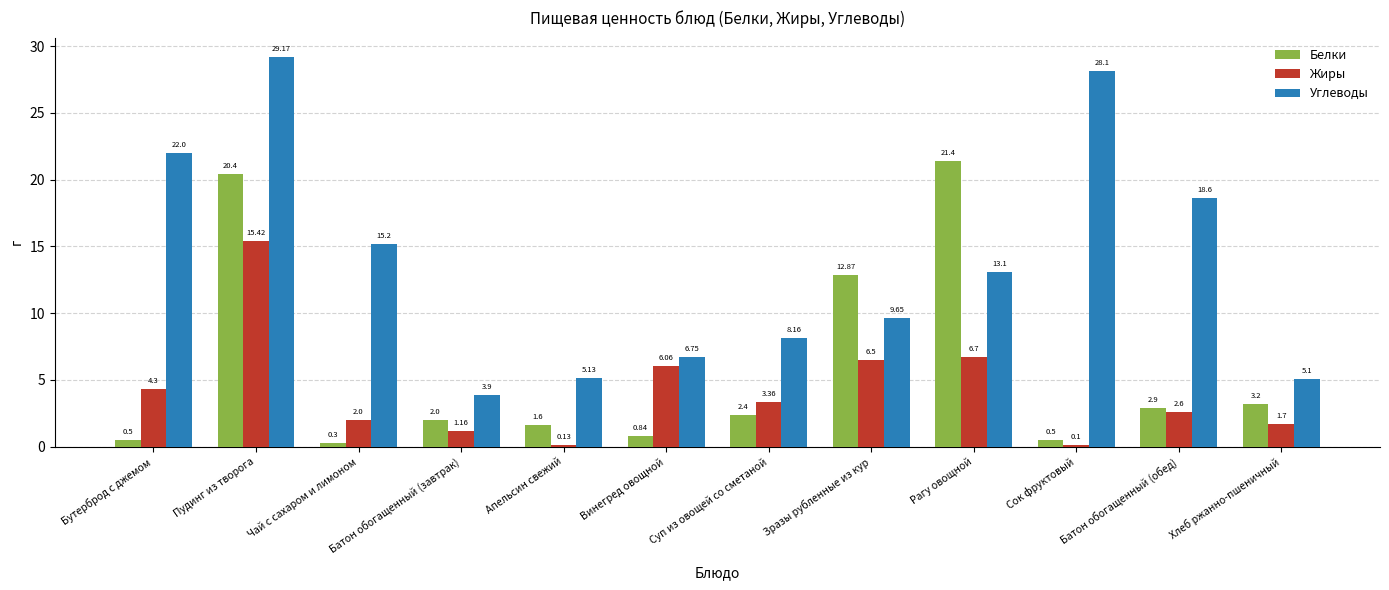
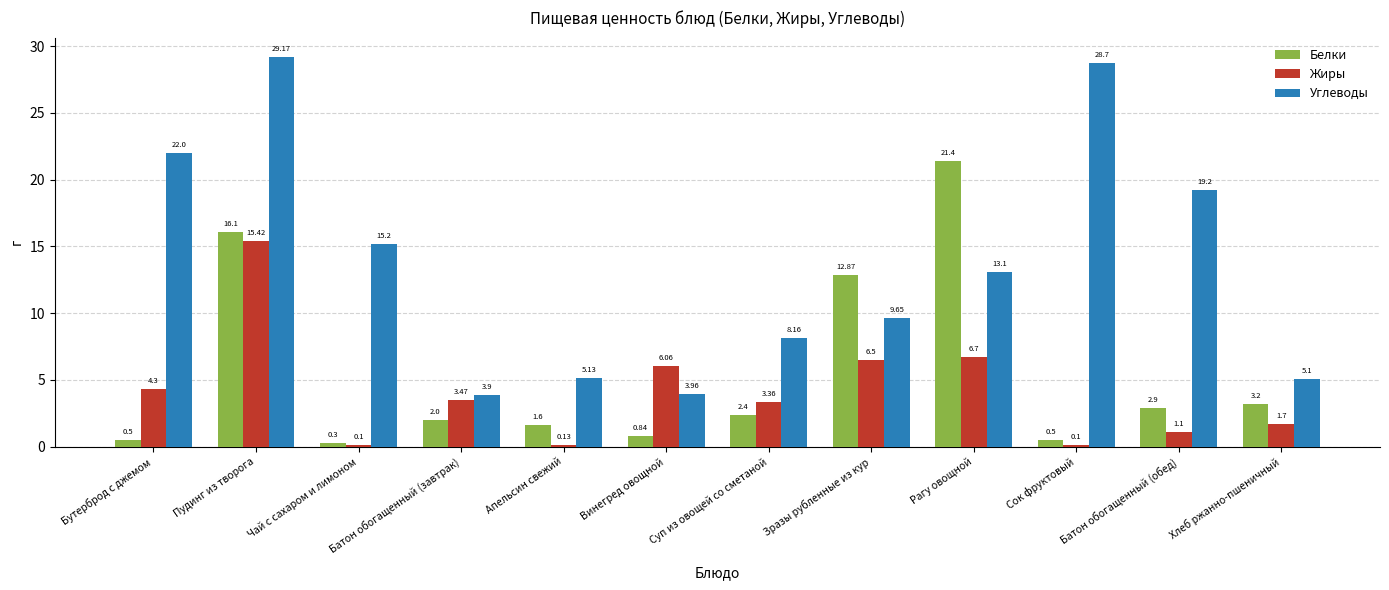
Белки, Пудинг из творога: 20.4 -> 16.1
Жиры, Чай с сахаром и лимоном: 2.0 -> 0.1
Жиры, Батон обогащенный (завтрак): 1.16 -> 3.47
Углеводы, Винегред овощной: 6.75 -> 3.96
Углеводы, Сок фруктовый: 28.1 -> 28.7
Жиры, Батон обогащенный (обед): 2.6 -> 1.1
Углеводы, Батон обогащенный (обед): 18.6 -> 19.2
